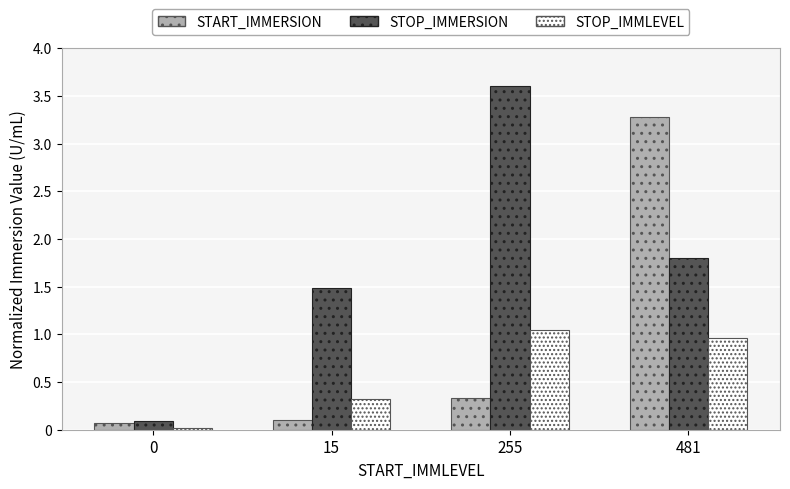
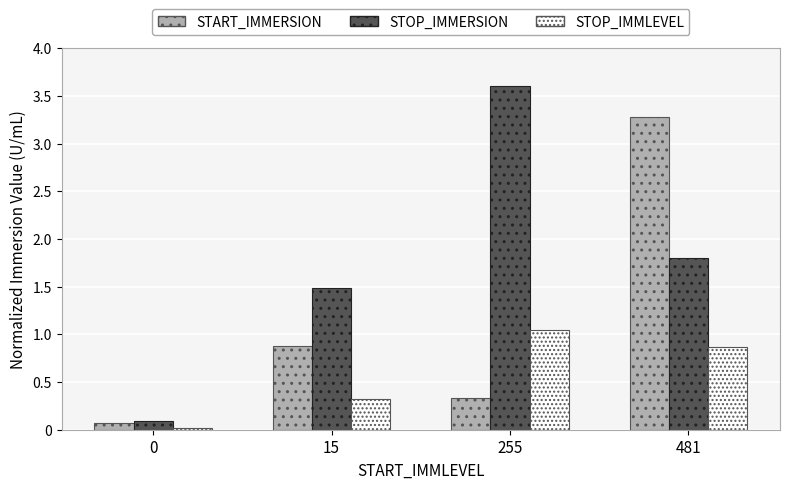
START_IMMERSION, 15: 0.1 -> 0.9
STOP_IMMLEVEL, 481: 1.0 -> 0.9
